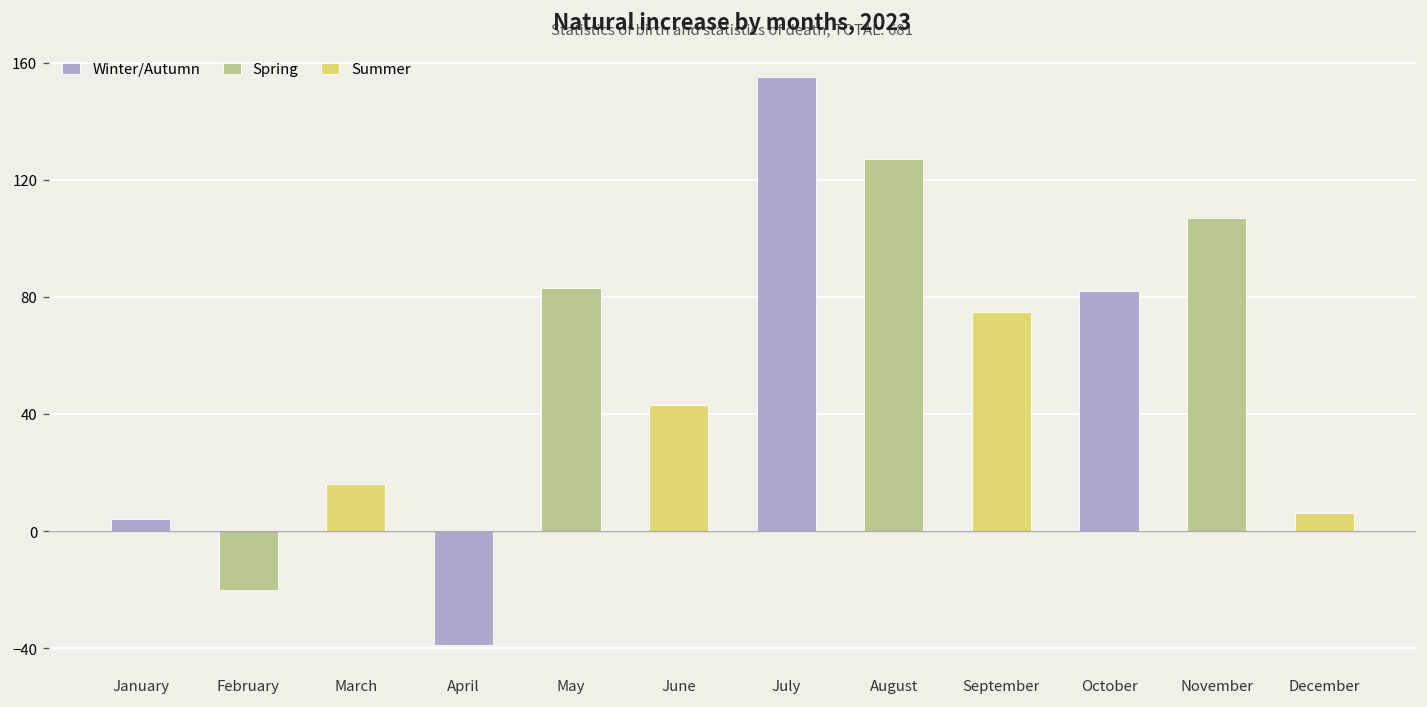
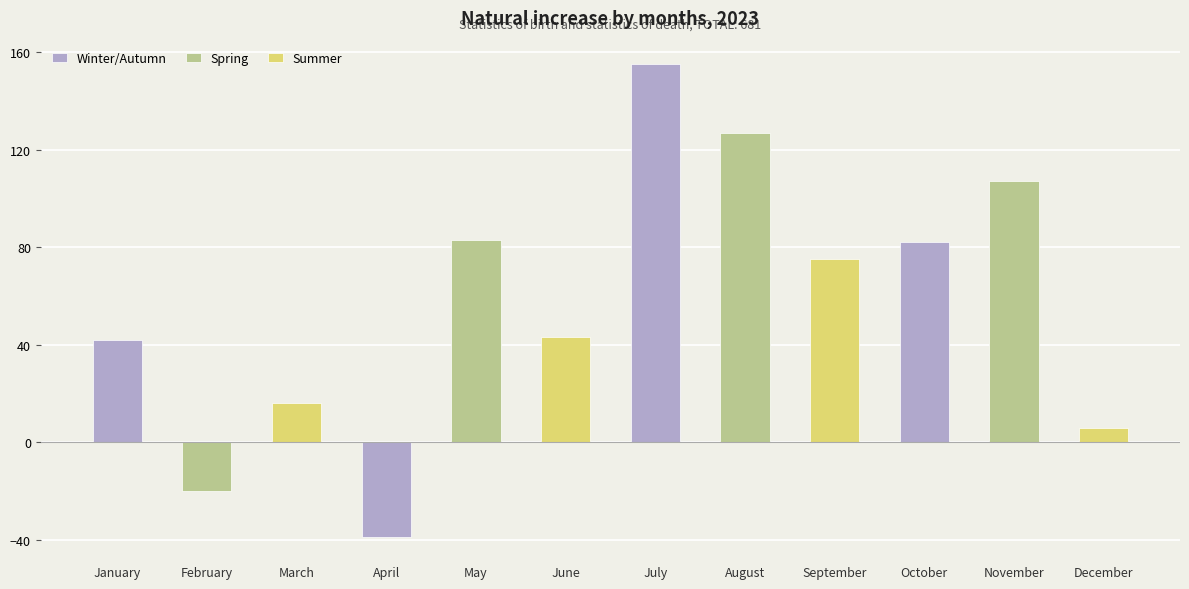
Winter/Autumn, January: 4 -> 42
